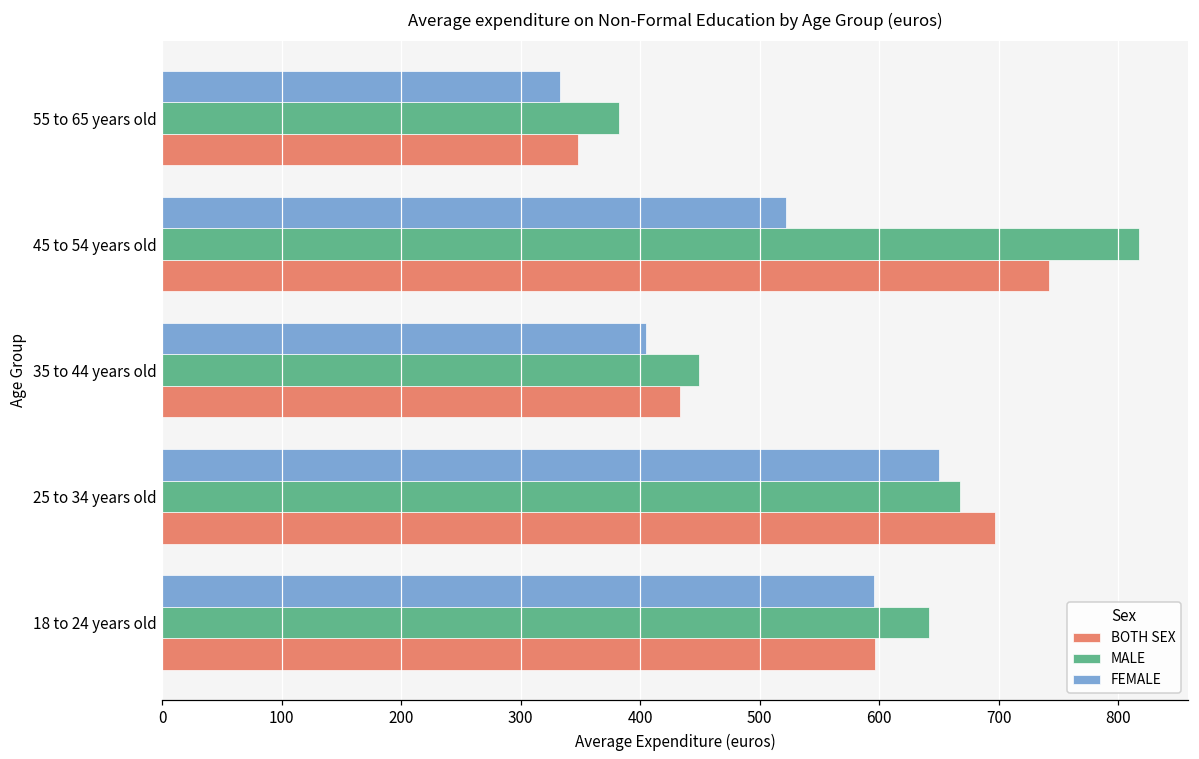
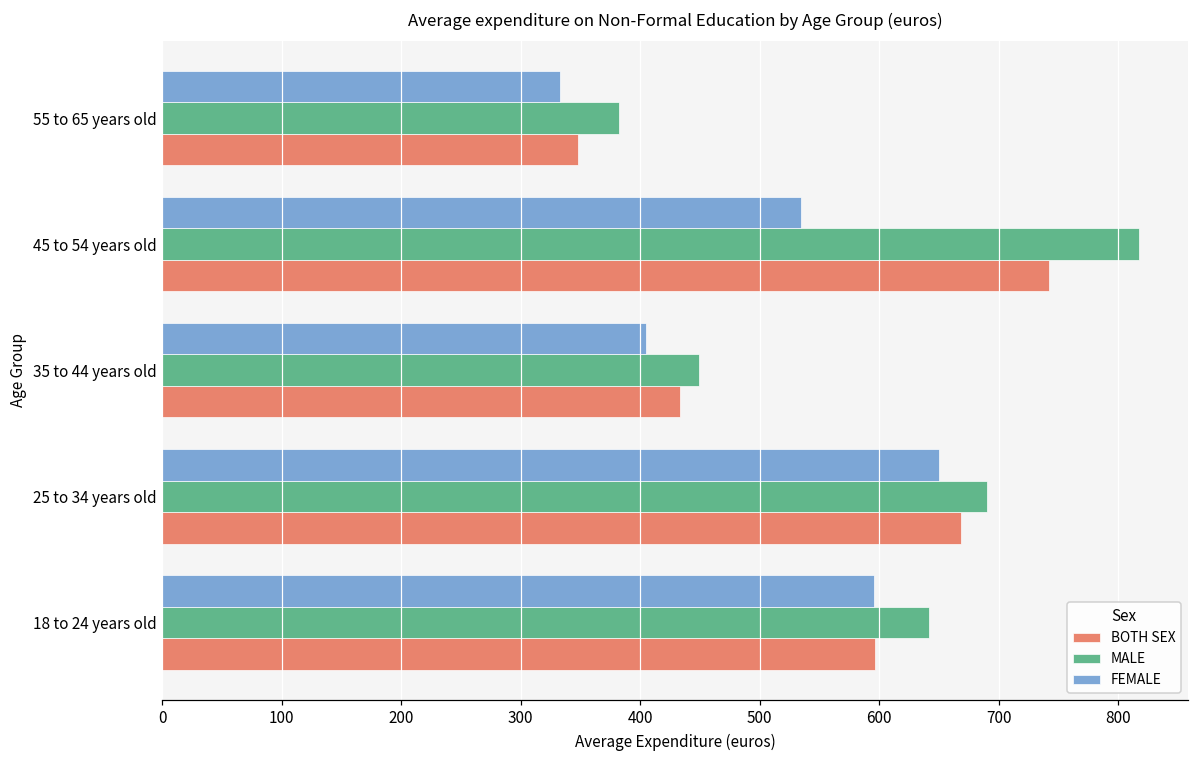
FEMALE, 45 to 54 years old: 522 -> 535
MALE, 25 to 34 years old: 667 -> 690
BOTH SEX, 25 to 34 years old: 697 -> 668
